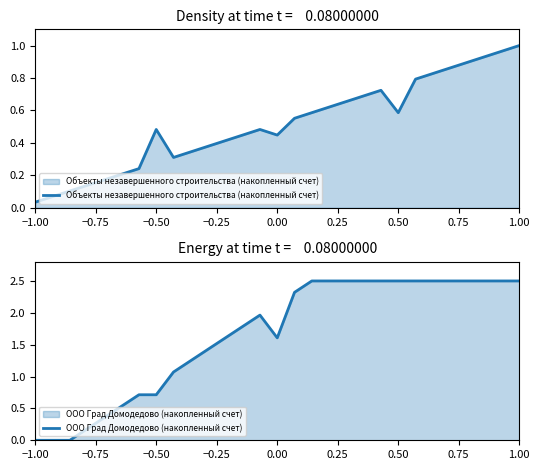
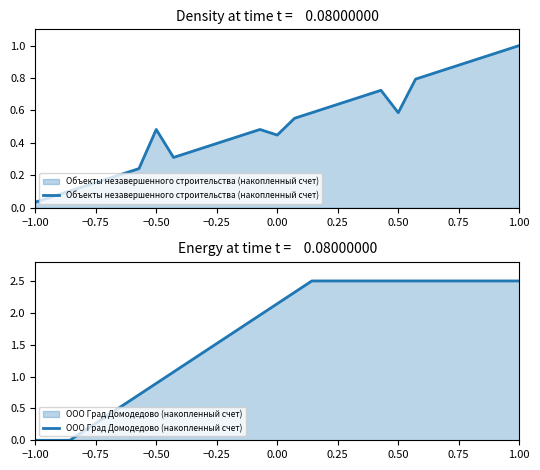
Energy at time t = 0.08000000, −0.50: 0.7 -> 0.9
Energy at time t = 0.08000000, 0.00: 1.6 -> 2.1
